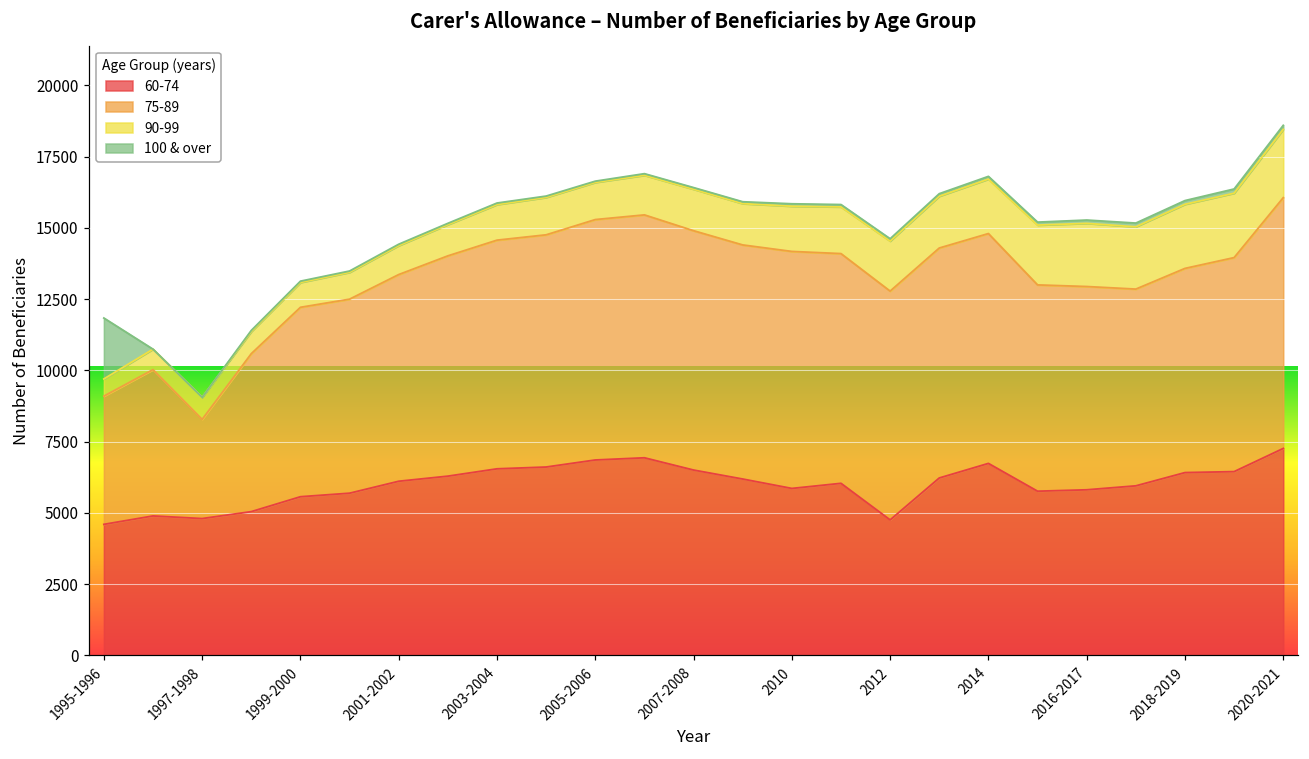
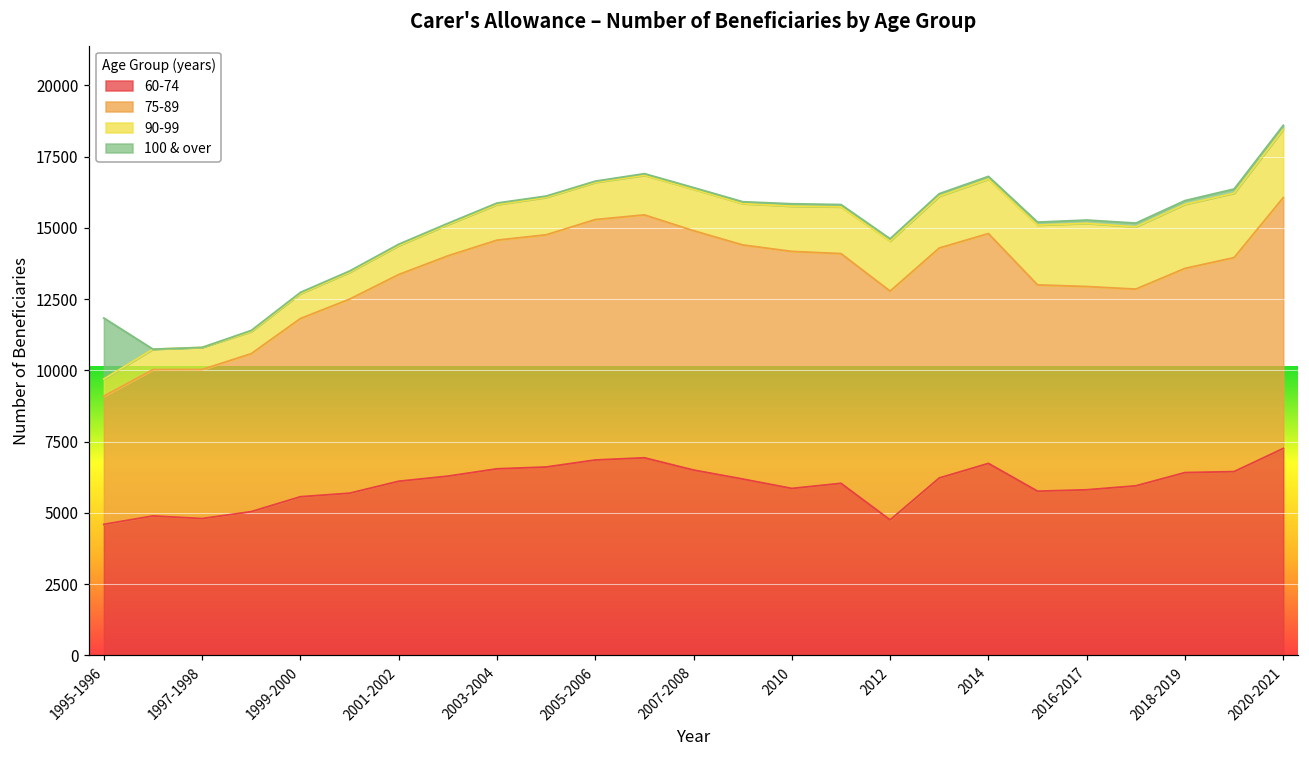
75-89, 1997-1998: 3500 -> 5200
75-89, 1999-2000: 6600 -> 6300
